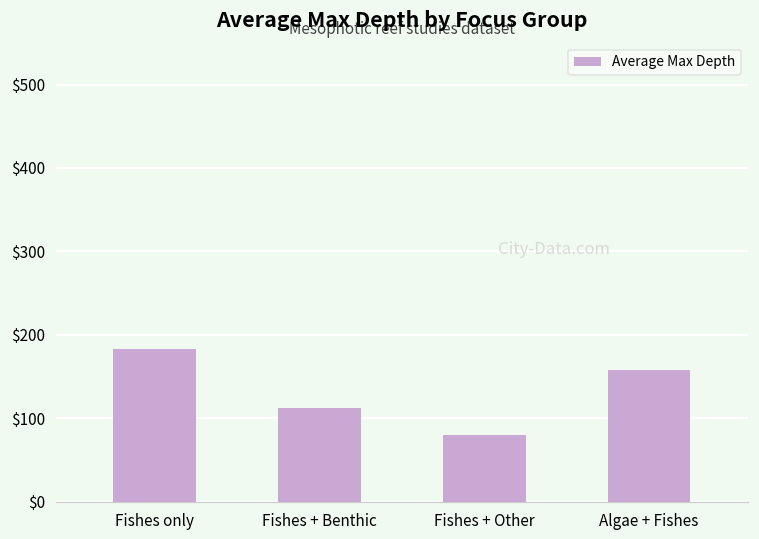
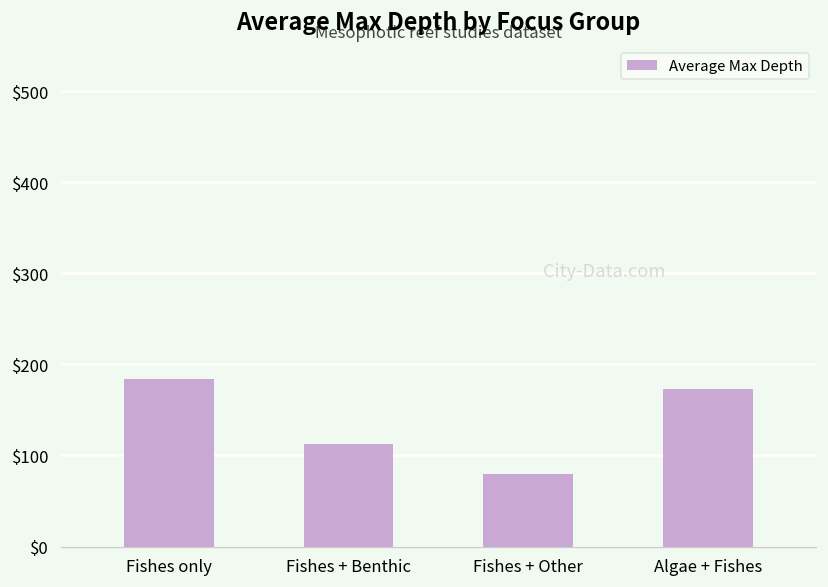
Algae + Fishes: $160 -> $170
